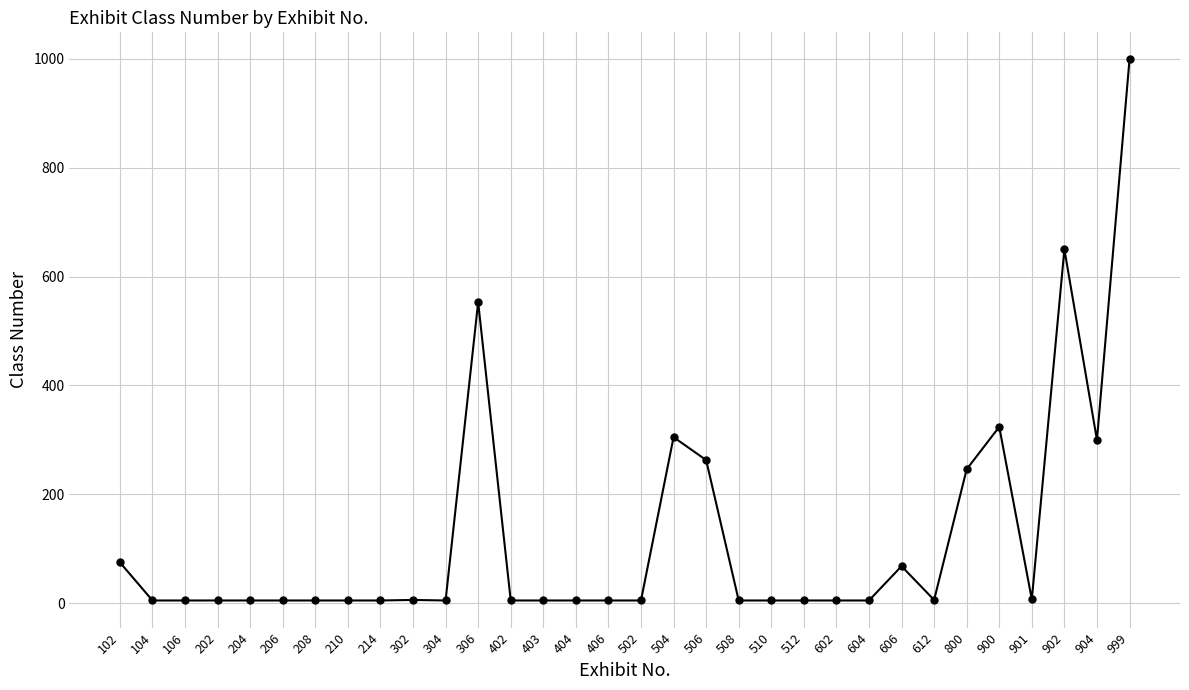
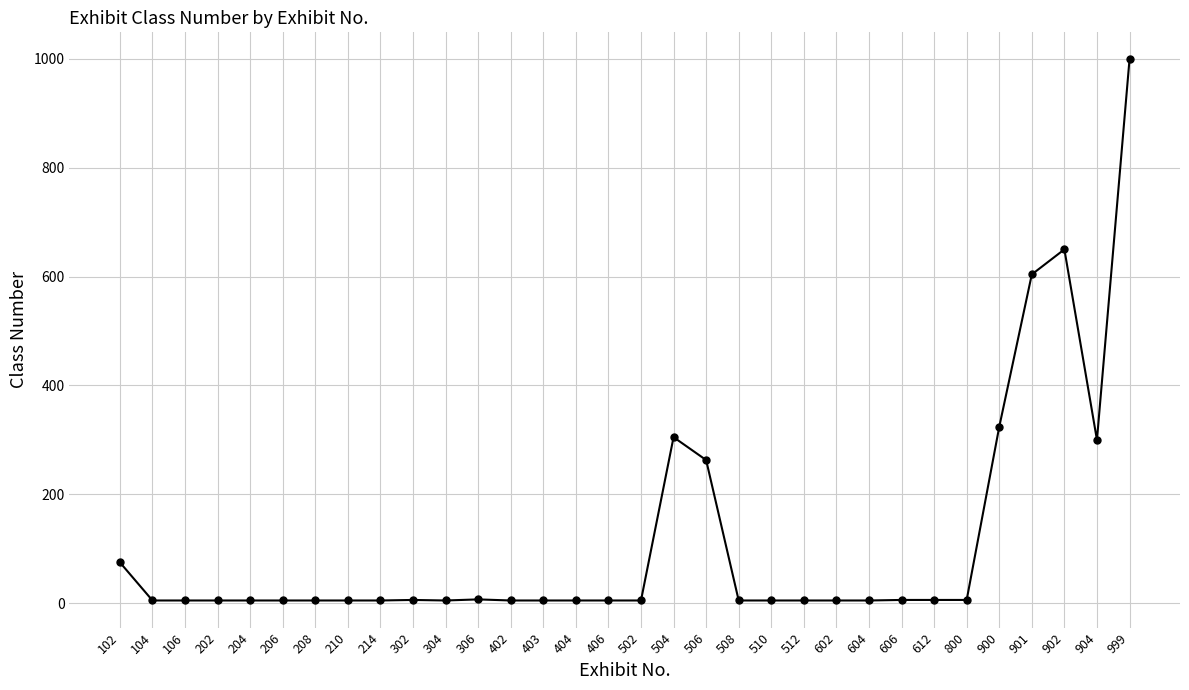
306: 550 -> 10
606: 70 -> 10
800: 250 -> 10
901: 10 -> 600
